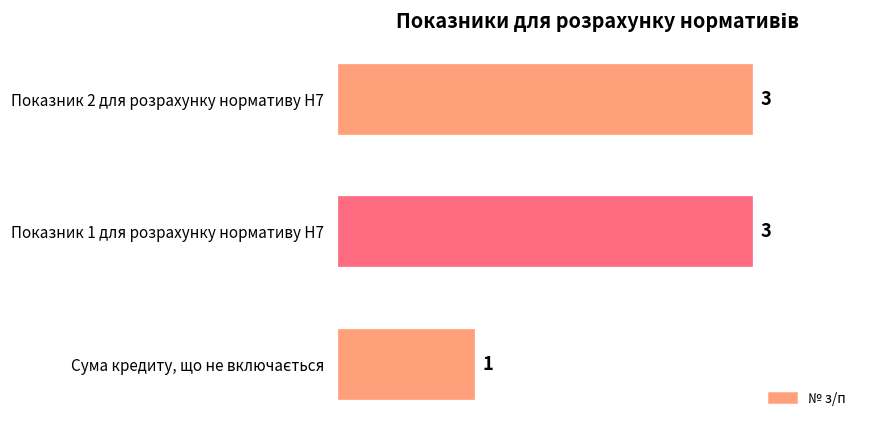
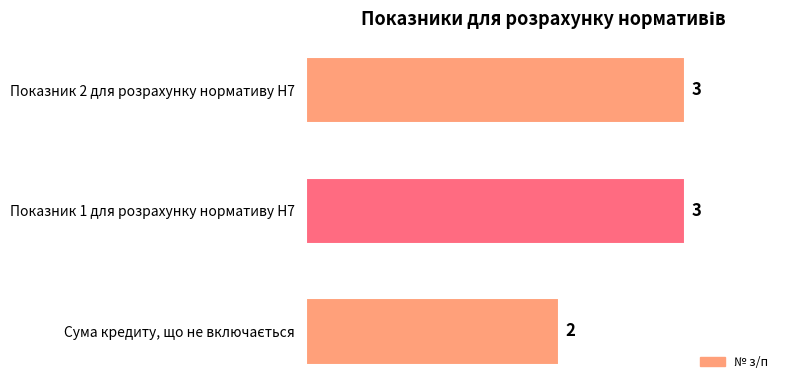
Сума кредиту, що не включається: 1 -> 2
